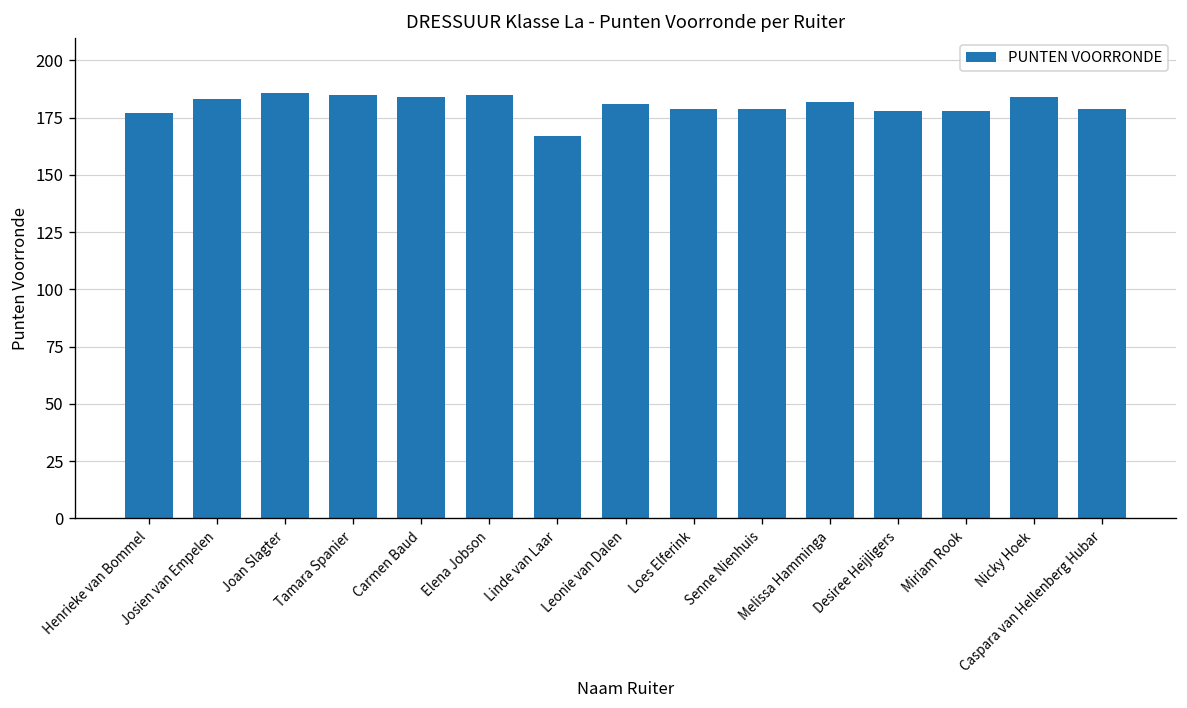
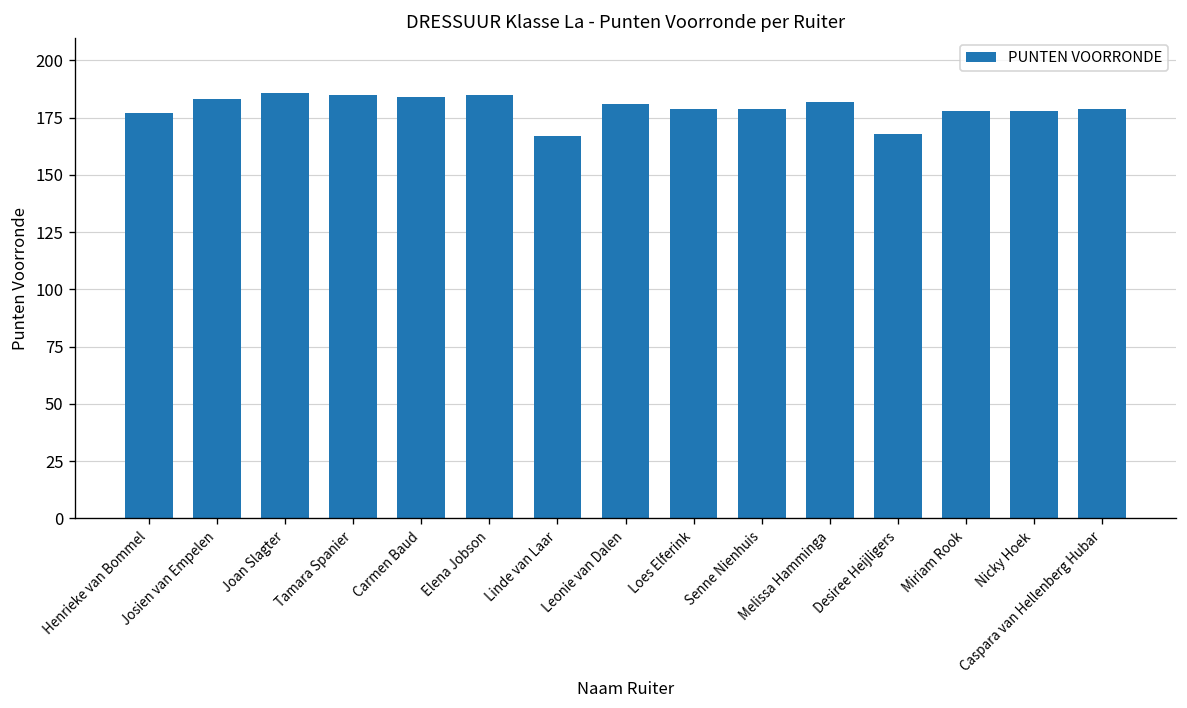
Desiree Heijligers: 178 -> 168
Nicky Hoek: 184 -> 178
